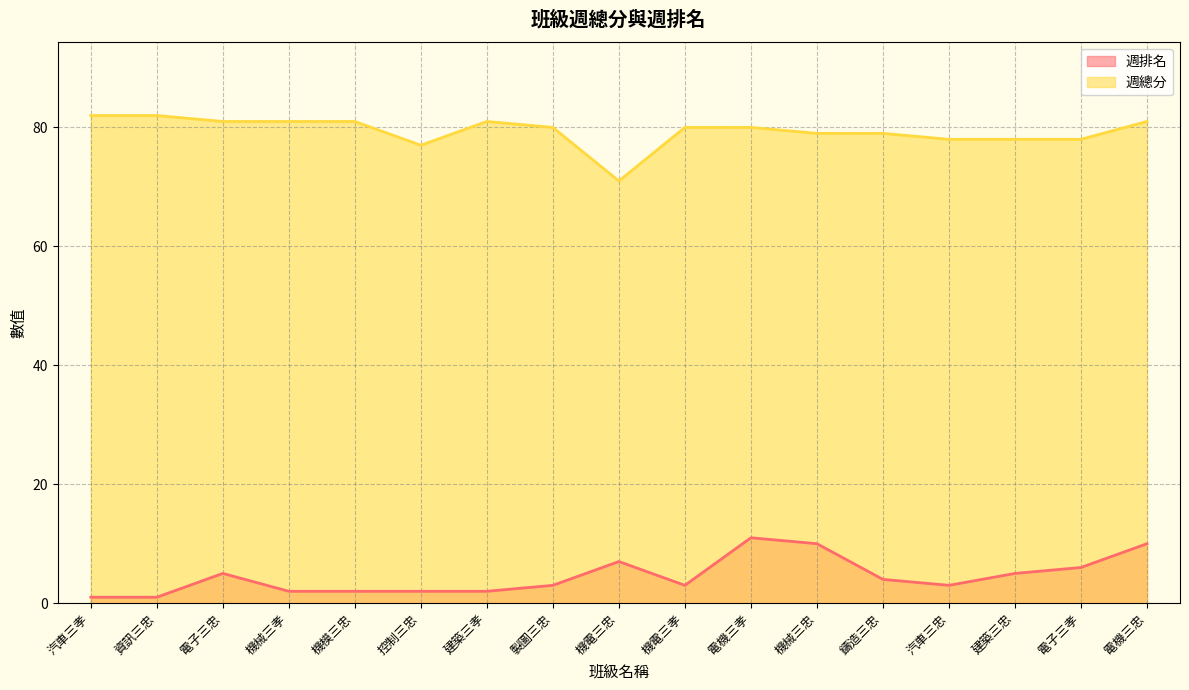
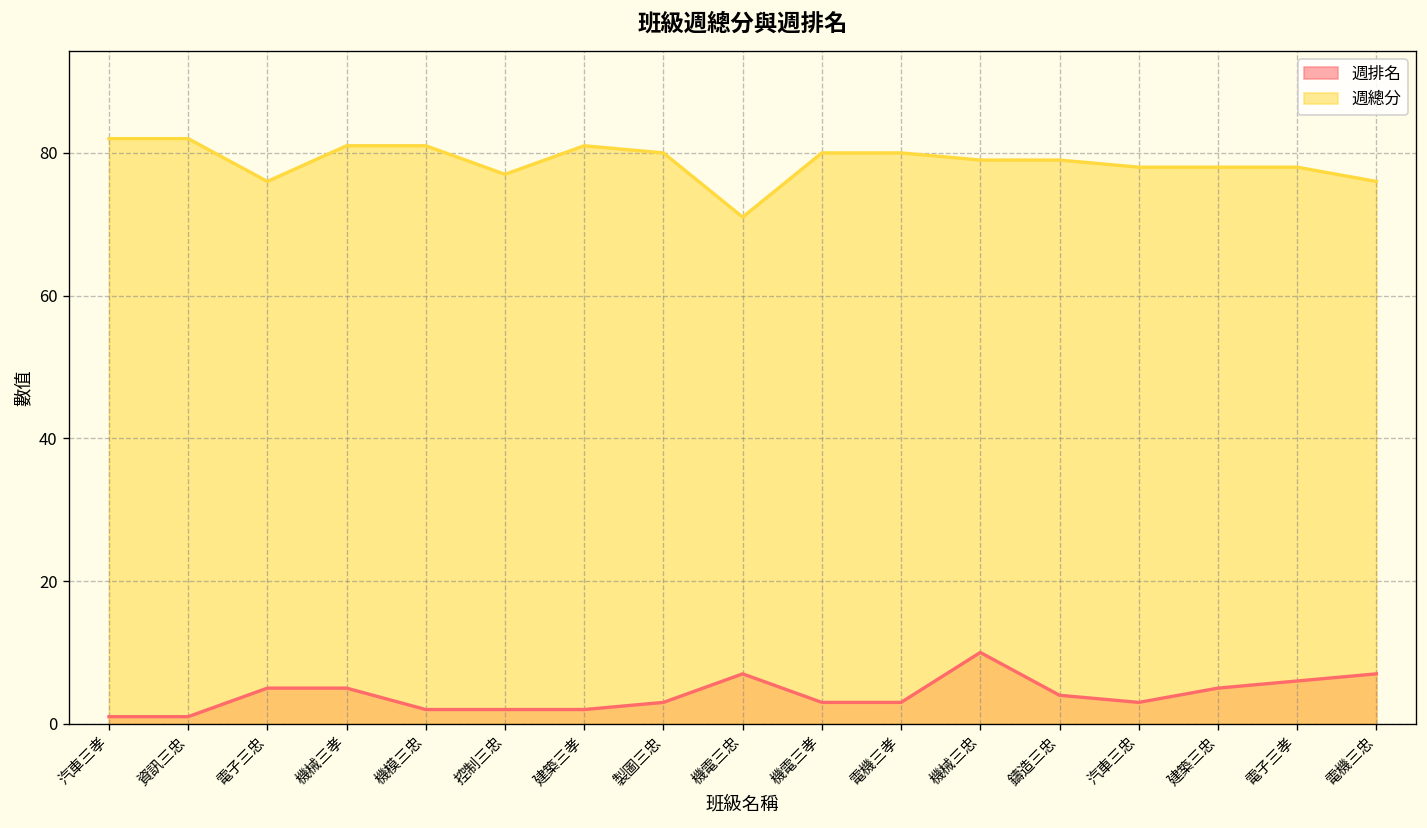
週總分, 電子三忠: 81 -> 76
週排名, 機械三孝: 2 -> 5
週排名, 電機三孝: 11 -> 3
週排名, 電機三忠: 10 -> 7
週總分, 電機三忠: 81 -> 76
